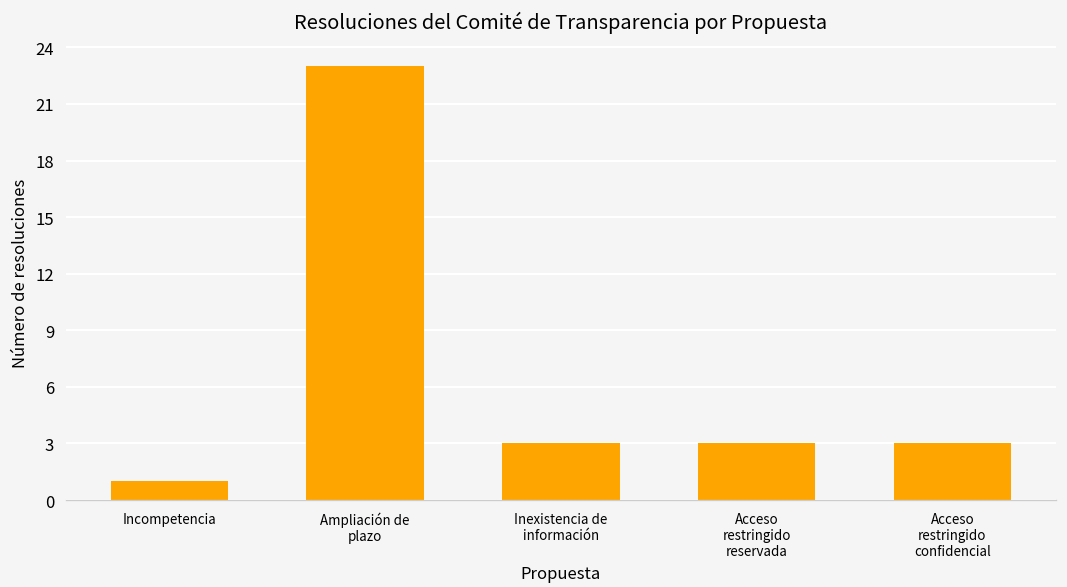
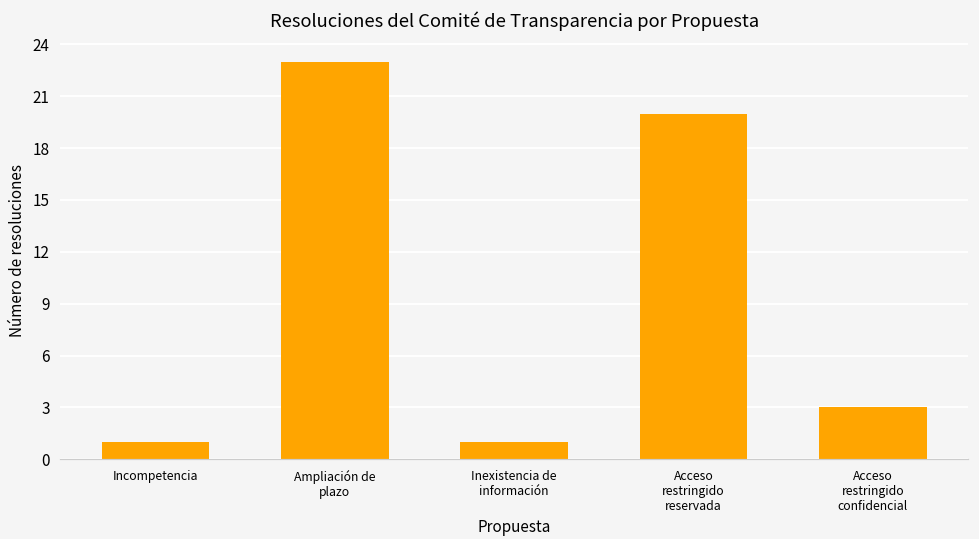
Inexistencia de información: 3 -> 1
Acceso restringido reservada: 3 -> 20
